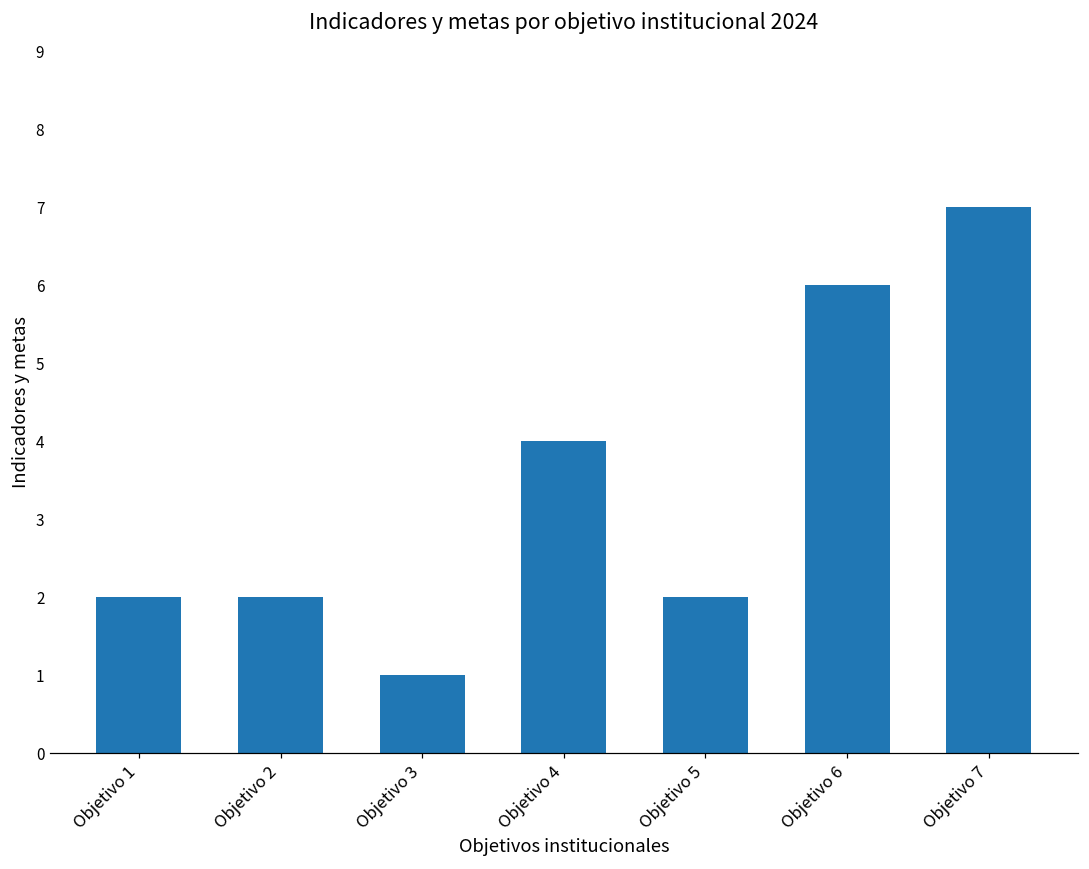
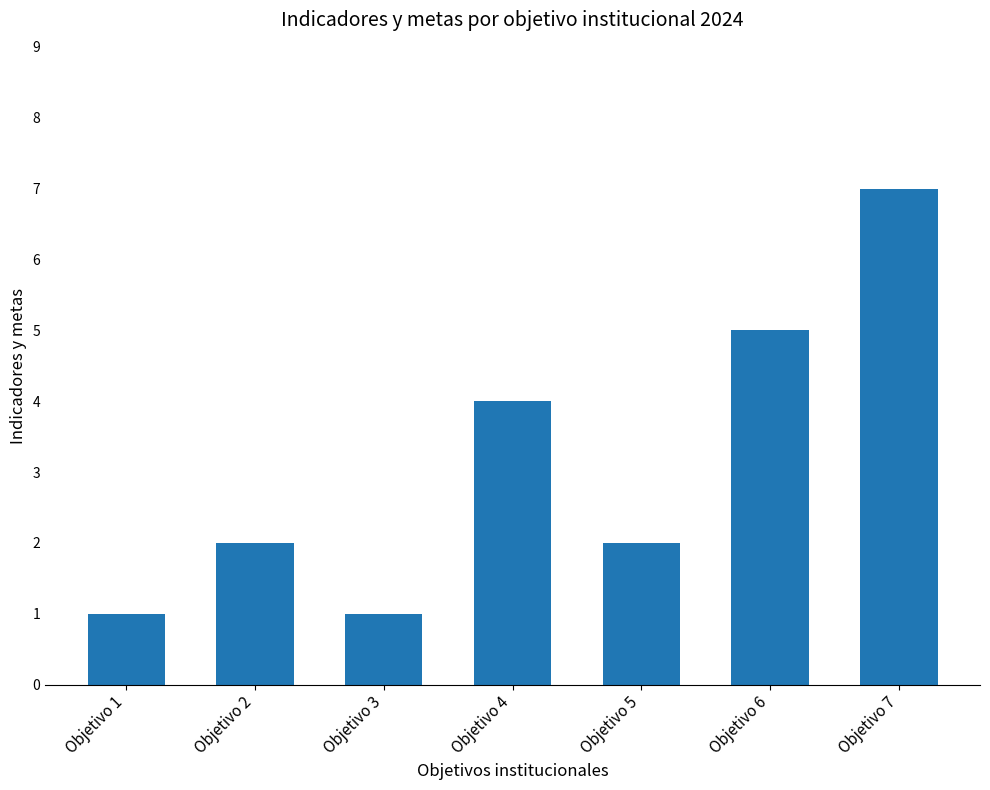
Objetivo 1: 2 -> 1
Objetivo 6: 6 -> 5
